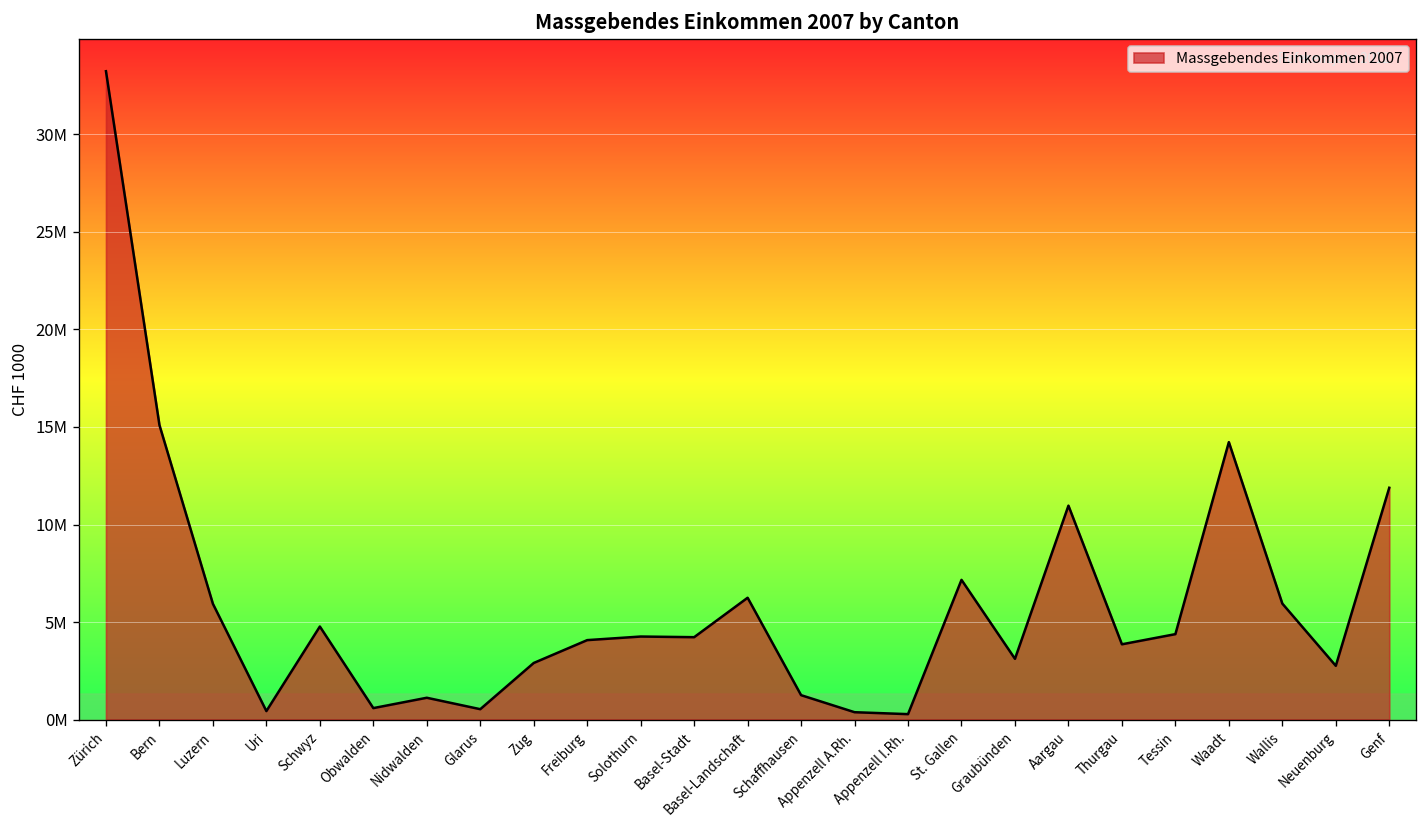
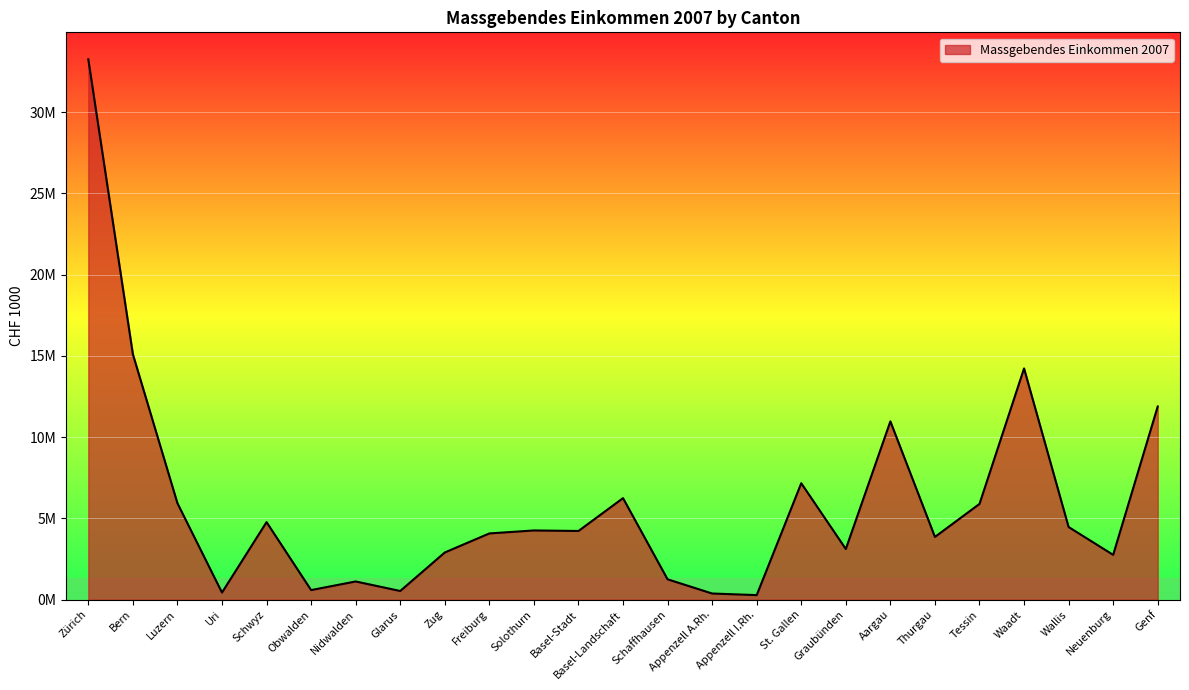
Tessin: 4400000 -> 5900000
Wallis: 5900000 -> 4500000
